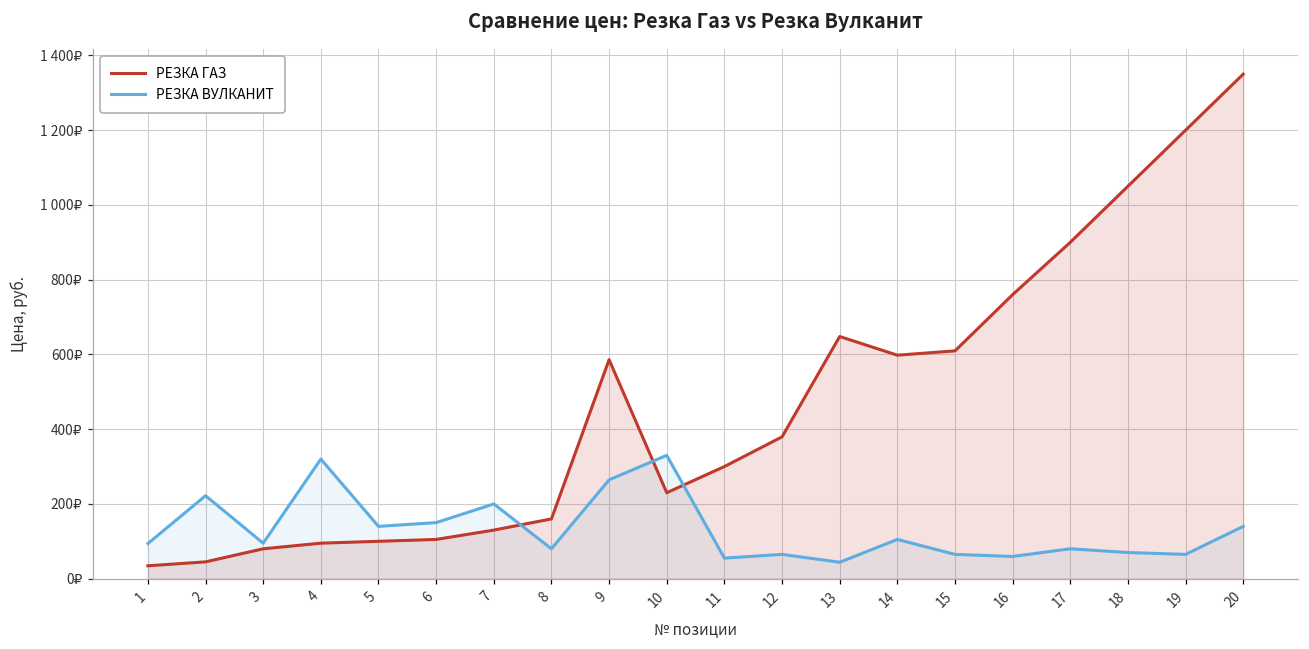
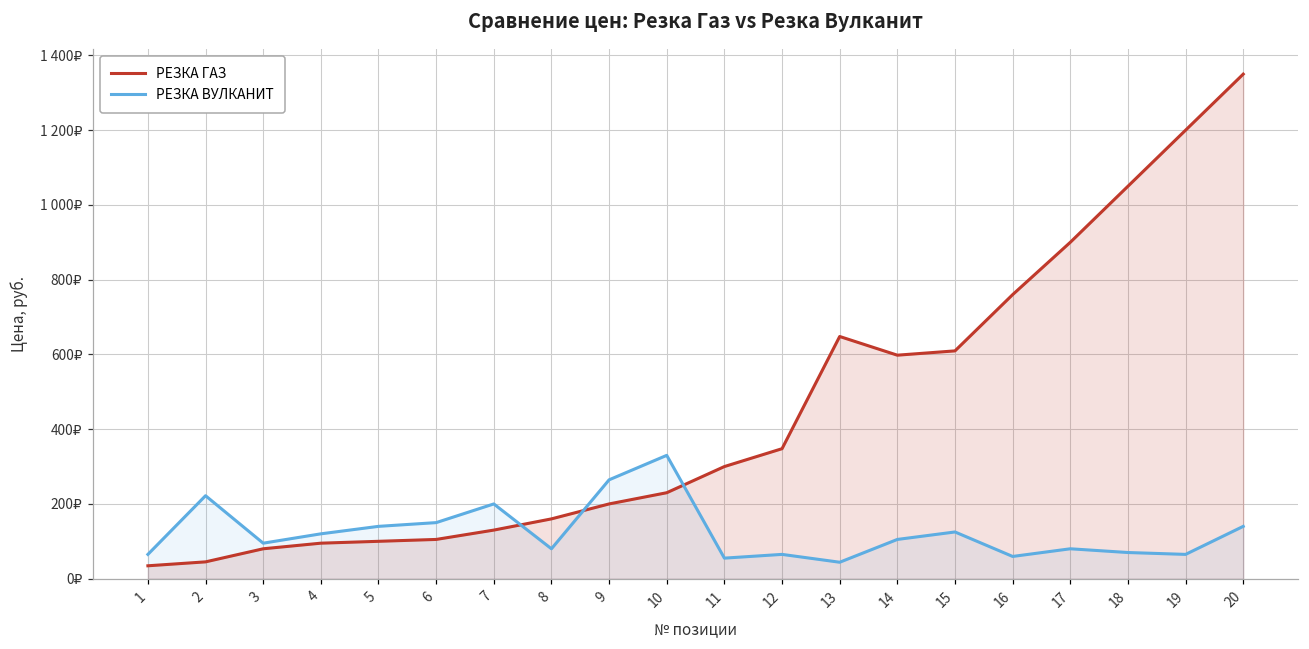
РЕЗКА ВУЛКАНИТ, 1: 90₽ -> 70₽
РЕЗКА ВУЛКАНИТ, 4: 320₽ -> 120₽
РЕЗКА ГАЗ, 9: 590₽ -> 200₽
РЕЗКА ГАЗ, 12: 380₽ -> 350₽
РЕЗКА ВУЛКАНИТ, 15: 70₽ -> 130₽
